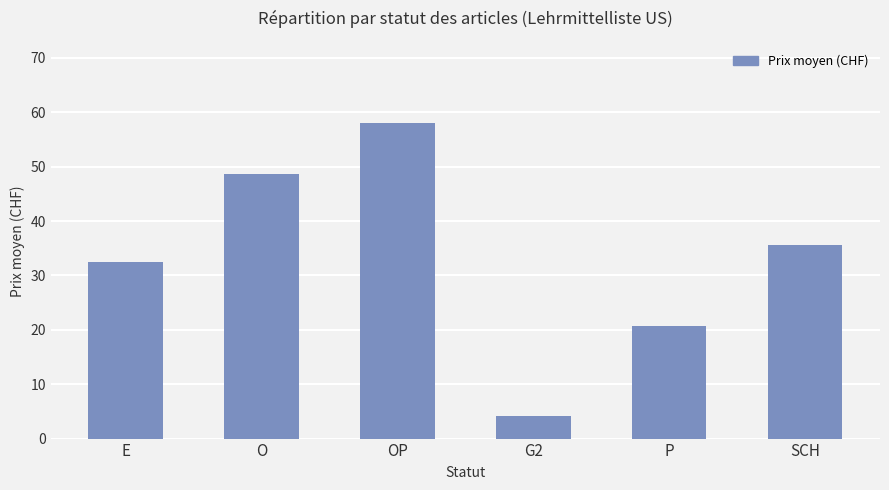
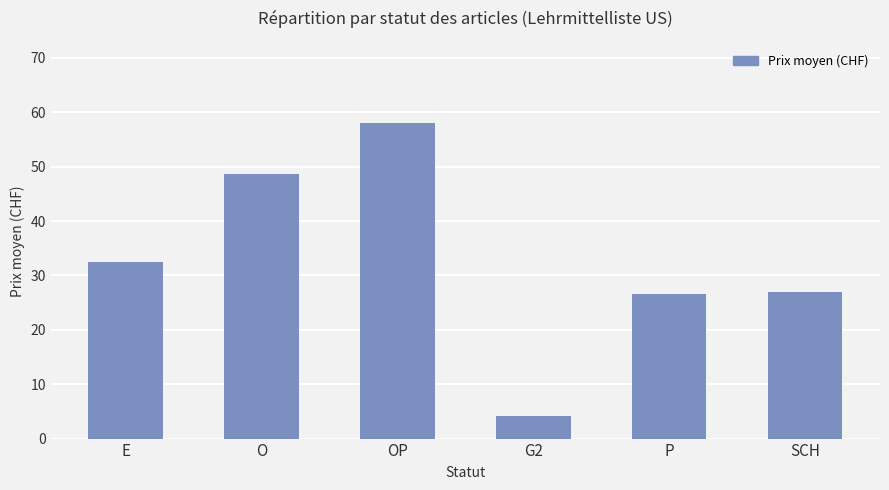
P: 21 -> 27
SCH: 36 -> 27
